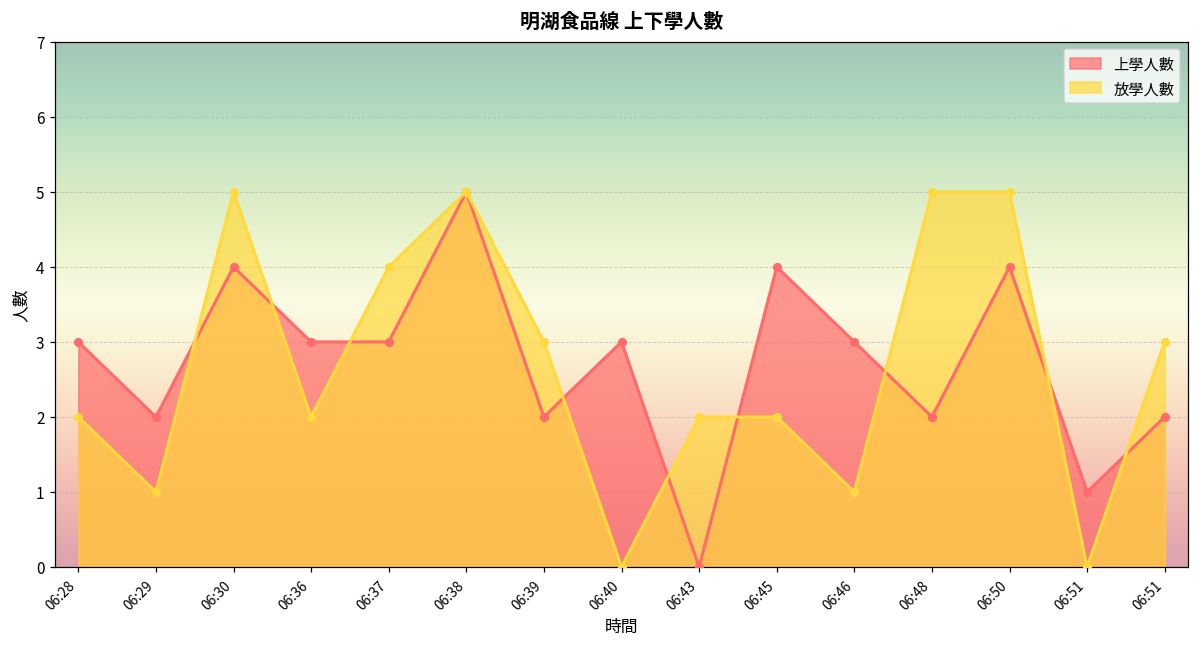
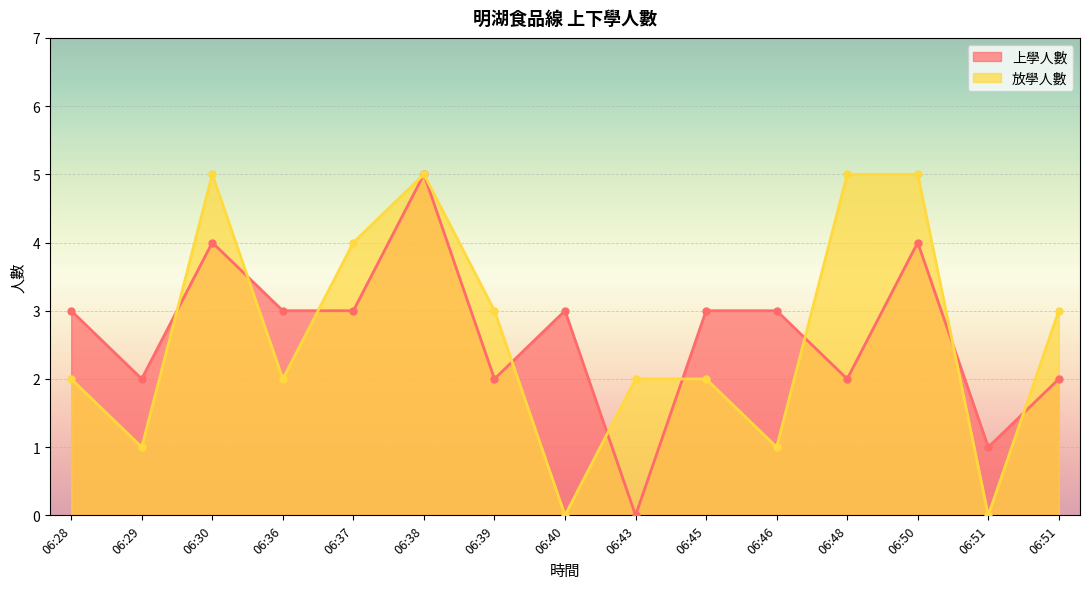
上學人數, 06:45: 4 -> 3
